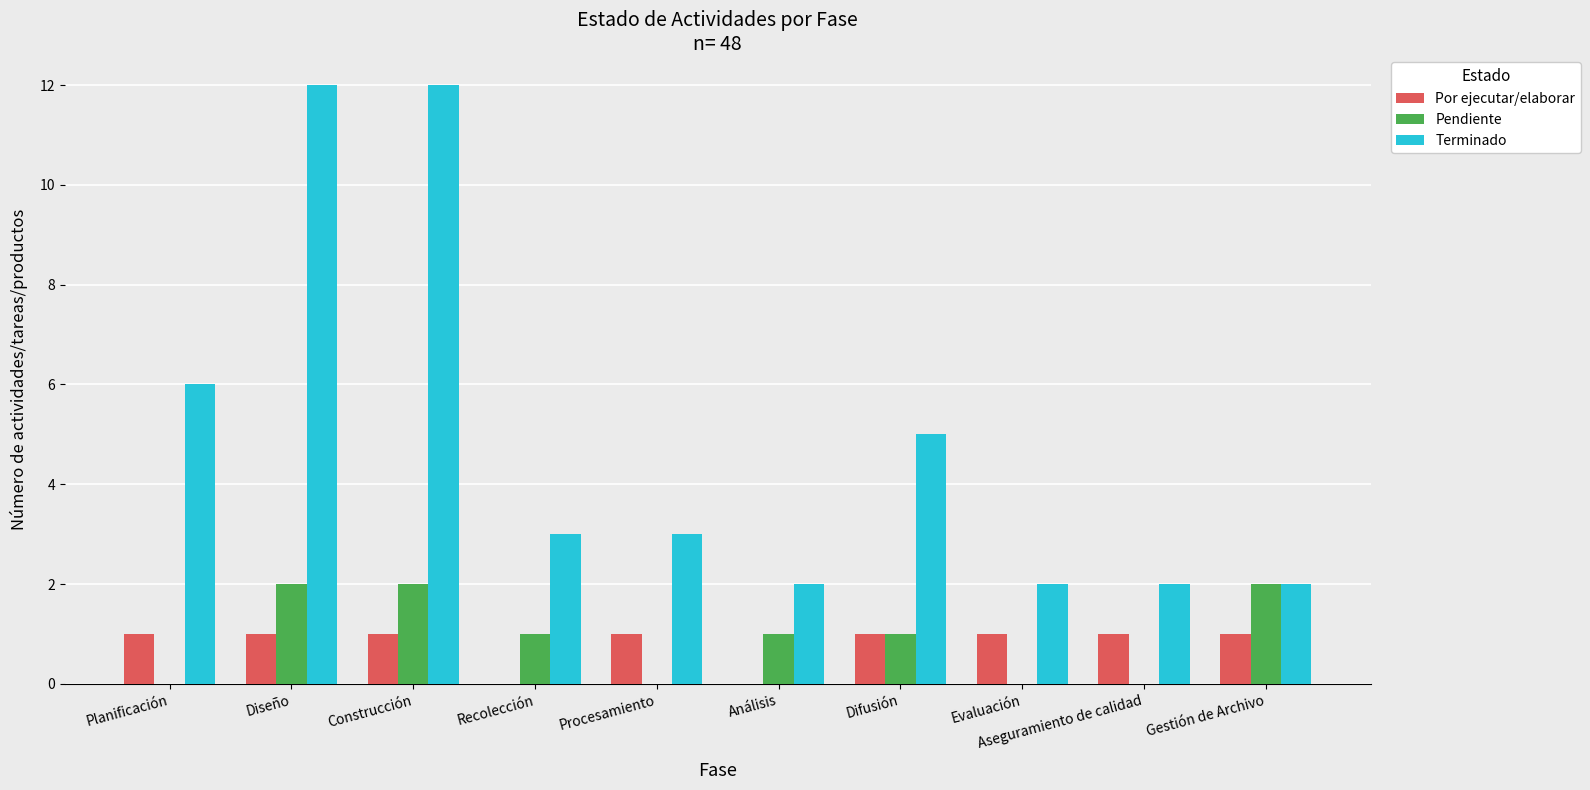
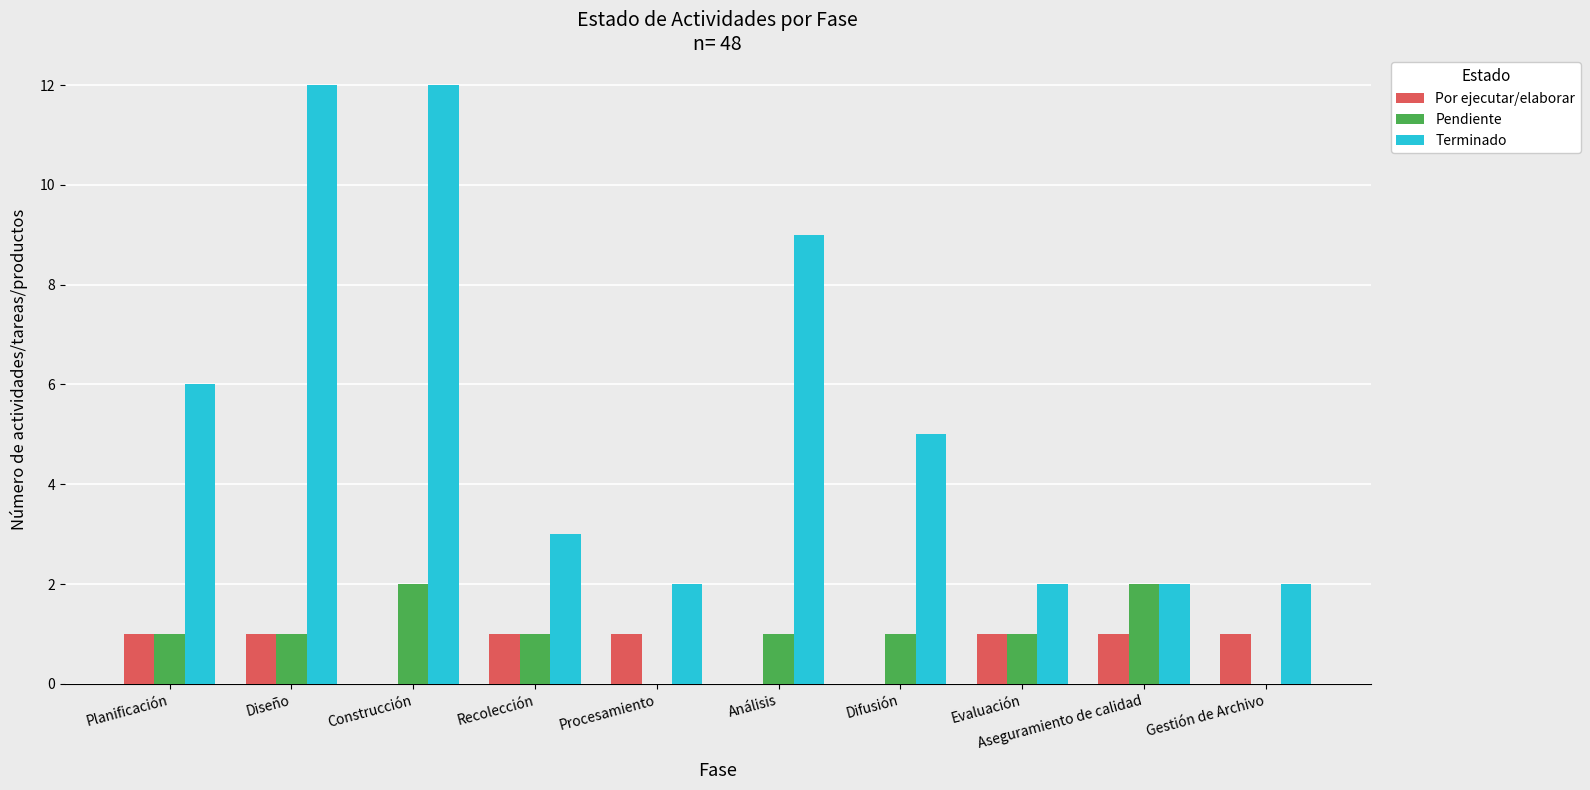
Pendiente, Planificación: 0 -> 1
Pendiente, Diseño: 2 -> 1
Por ejecutar/elaborar, Construcción: 1 -> 0
Por ejecutar/elaborar, Recolección: 0 -> 1
Terminado, Procesamiento: 3 -> 2
Terminado, Análisis: 2 -> 9
Por ejecutar/elaborar, Difusión: 1 -> 0
Pendiente, Evaluación: 0 -> 1
Pendiente, Aseguramiento de calidad: 0 -> 2
Pendiente, Gestión de Archivo: 2 -> 0
